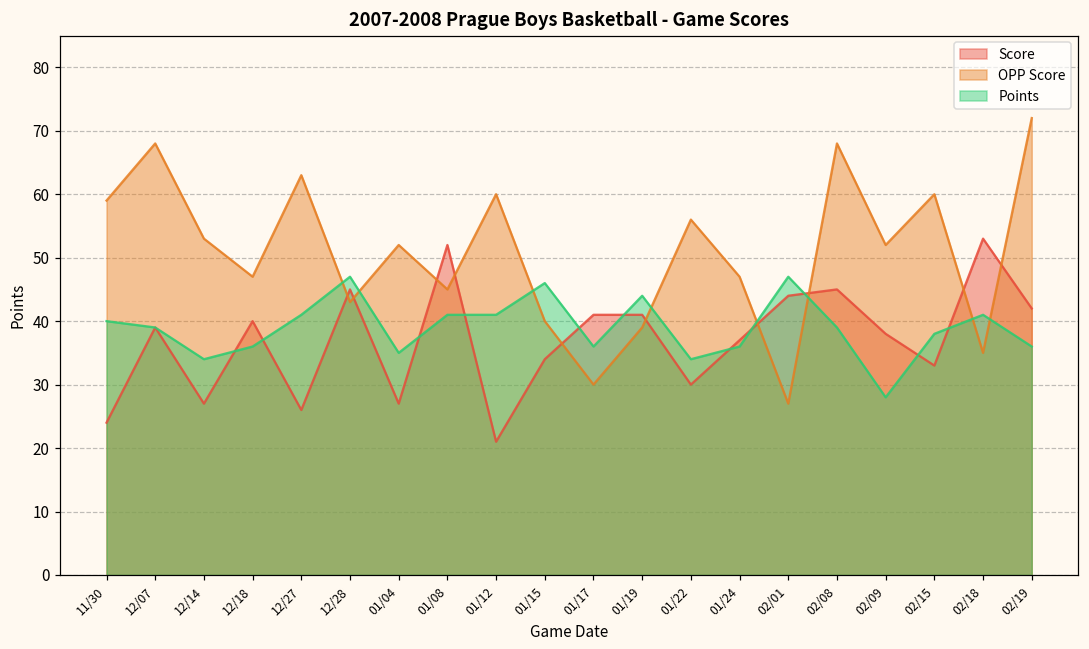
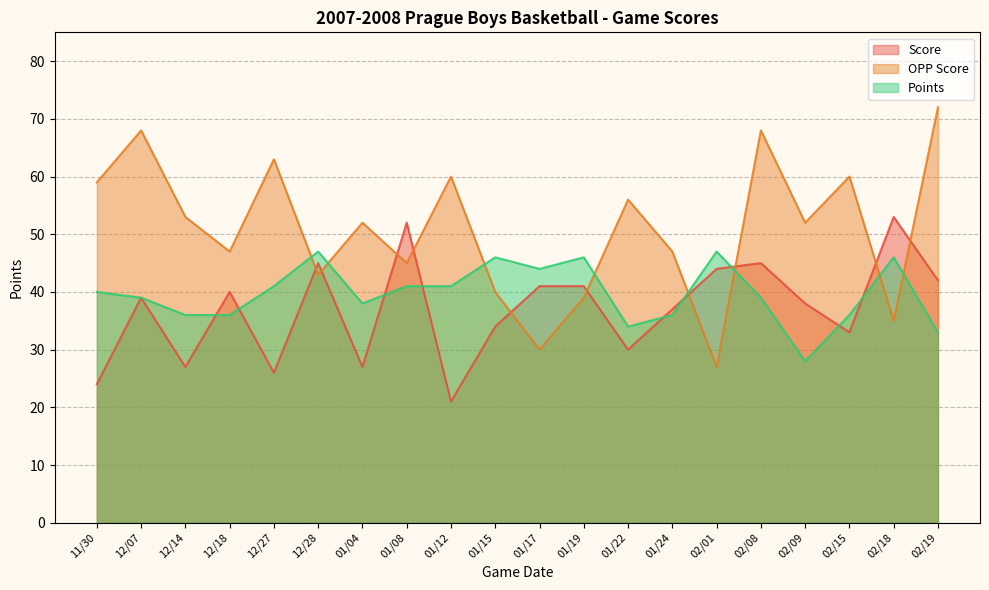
Points, 12/14: 34 -> 36
Points, 01/04: 35 -> 38
Points, 01/17: 36 -> 44
Points, 01/19: 44 -> 46
Points, 02/15: 38 -> 36
Points, 02/18: 41 -> 46
Points, 02/19: 36 -> 33
